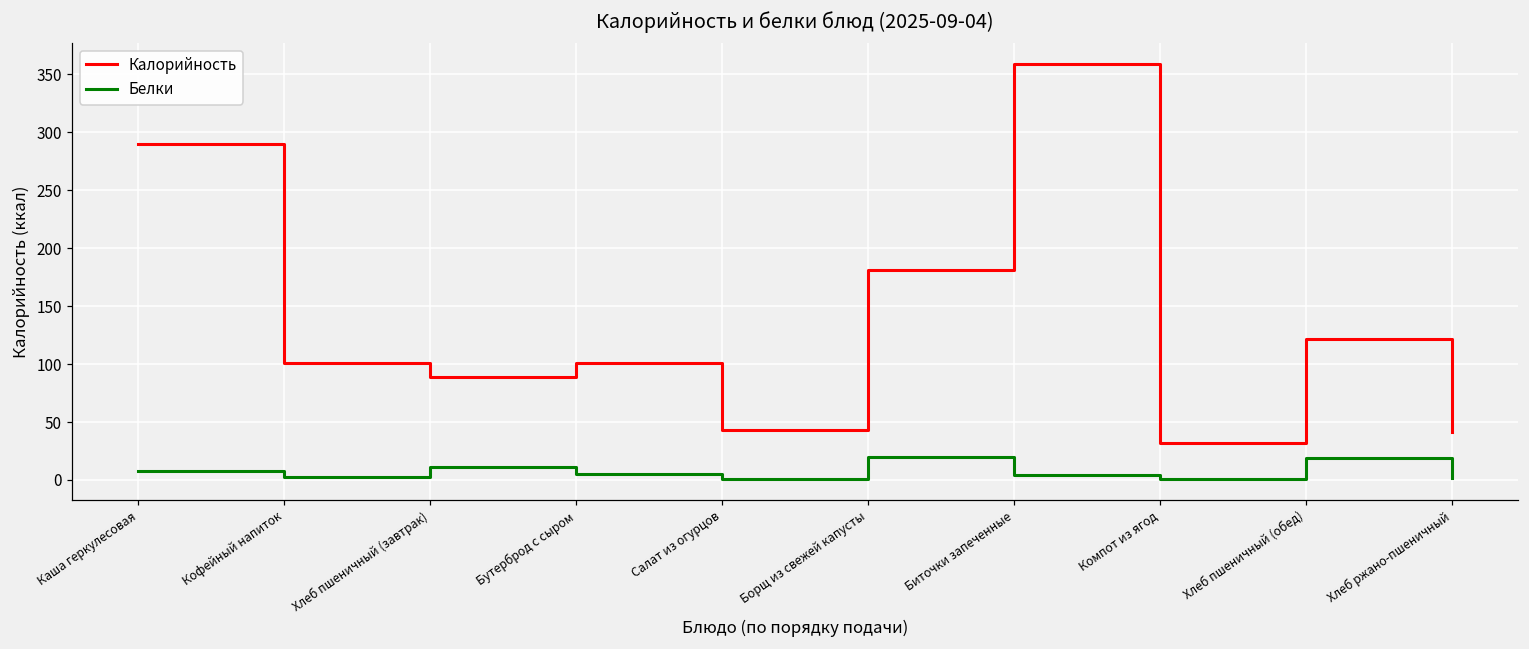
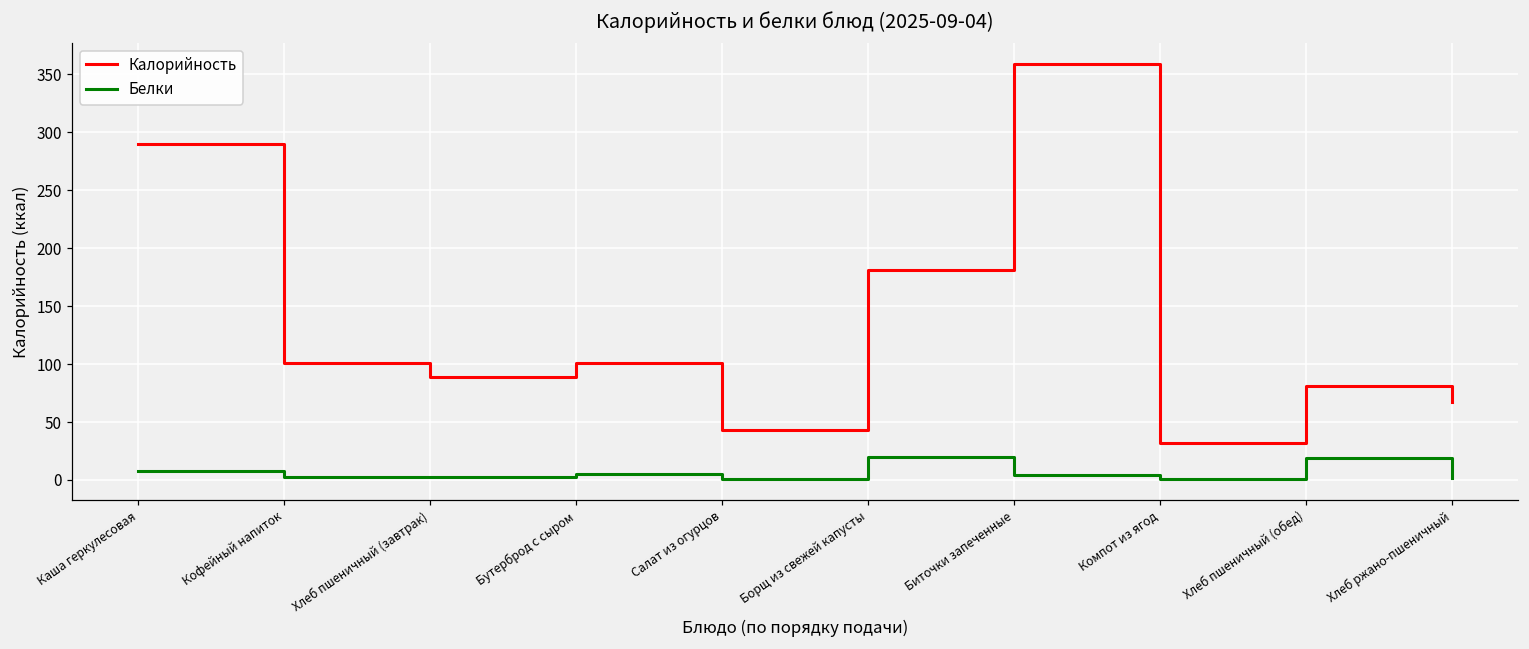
Белки, Хлеб пшеничный (завтрак): 11 -> 3
Калорийность, Хлеб пшеничный (обед): 122 -> 81
Калорийность, Хлеб ржано-пшеничный: 41 -> 67
